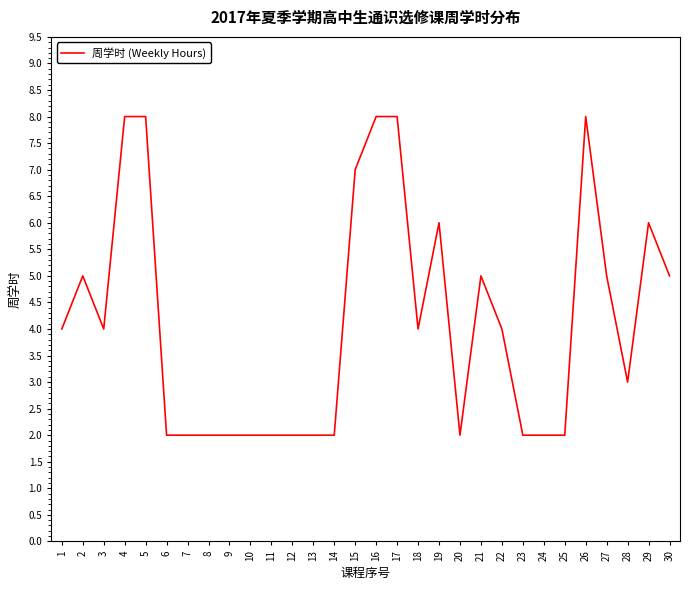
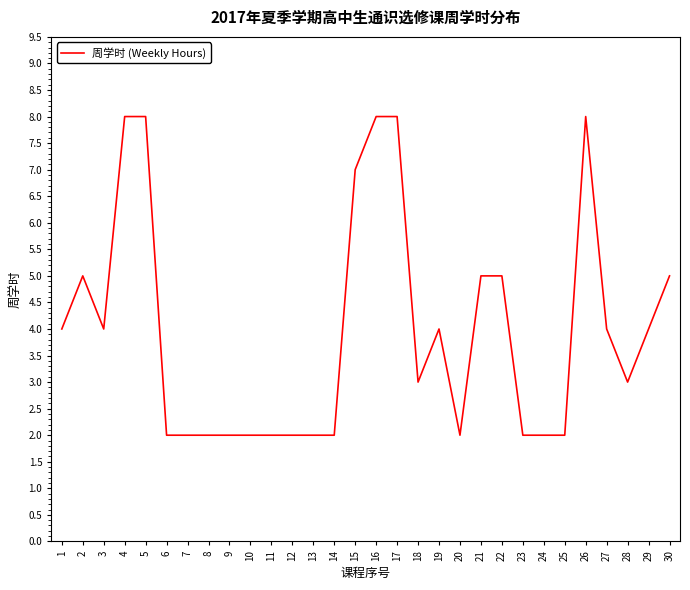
18: 4 -> 3
19: 6 -> 4
22: 4 -> 5
27: 5 -> 4
29: 6 -> 4
